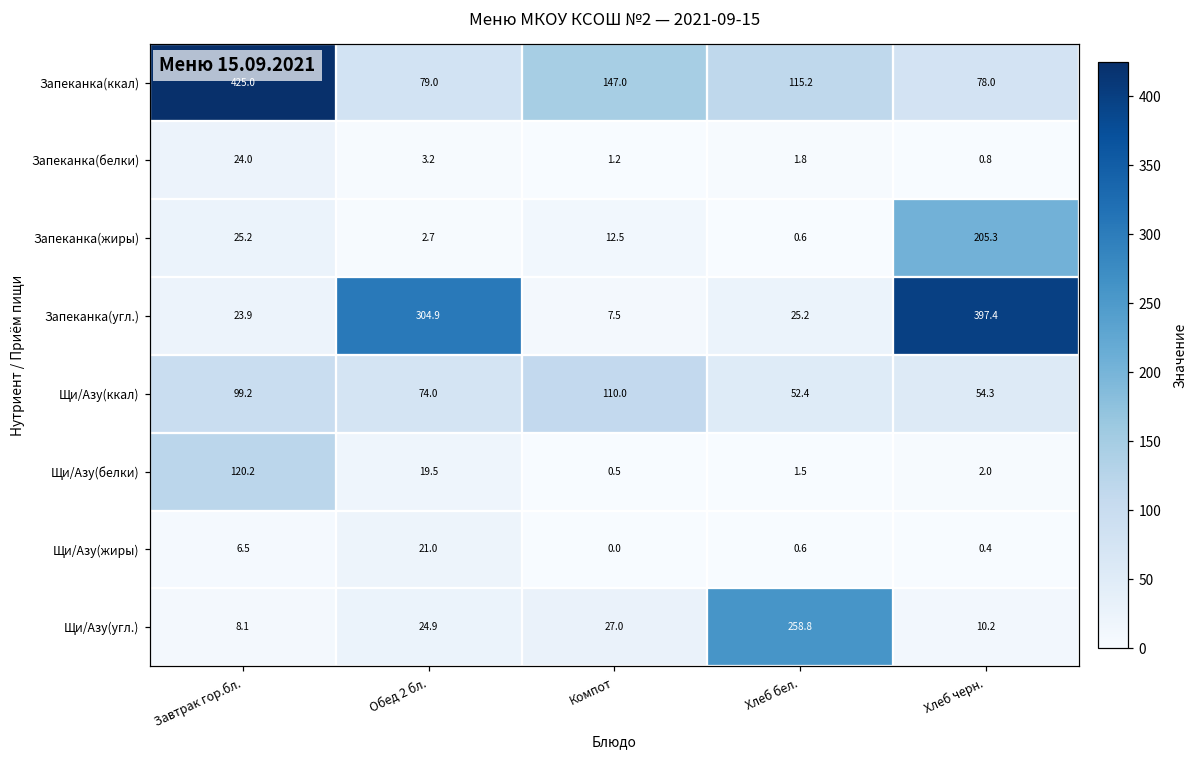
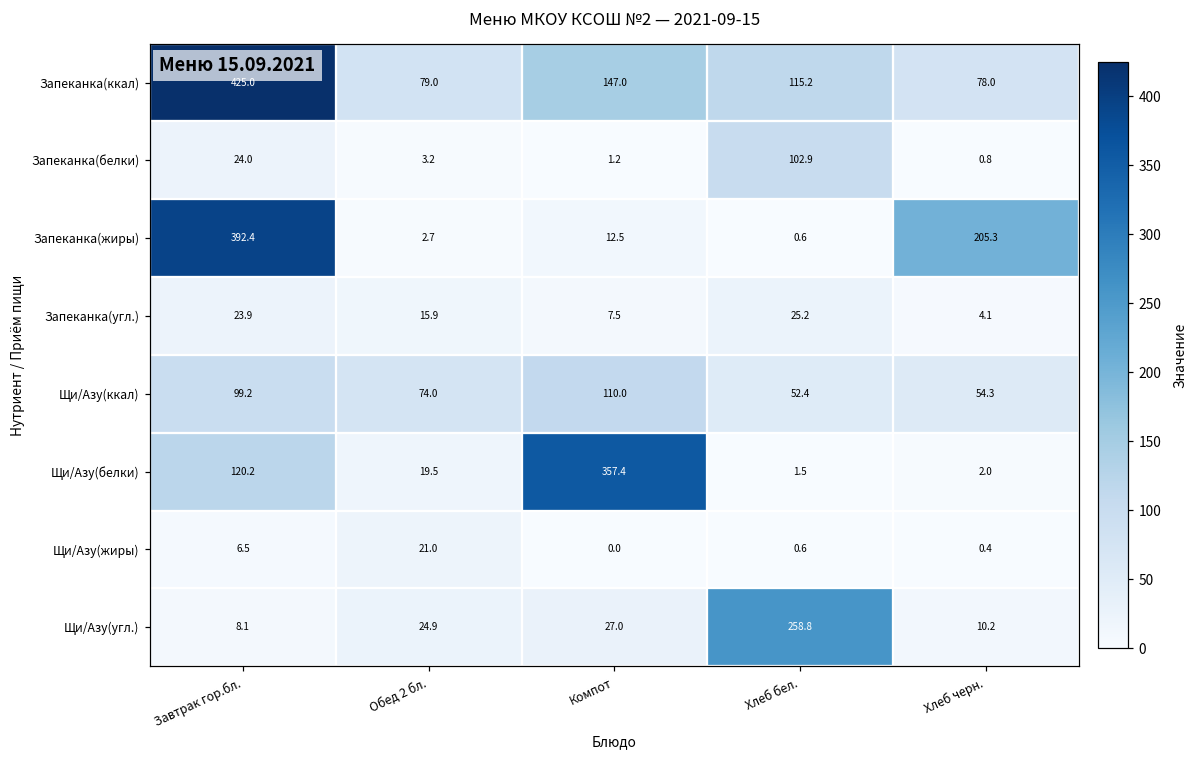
Запеканка(белки), Хлеб бел.: 1.8 -> 102.9
Запеканка(жиры), Завтрак гор.бл.: 25.2 -> 392.4
Запеканка(угл.), Обед 2 бл.: 304.9 -> 15.9
Запеканка(угл.), Хлеб черн.: 397.4 -> 4.1
Щи/Азу(белки), Компот: 0.5 -> 357.4
